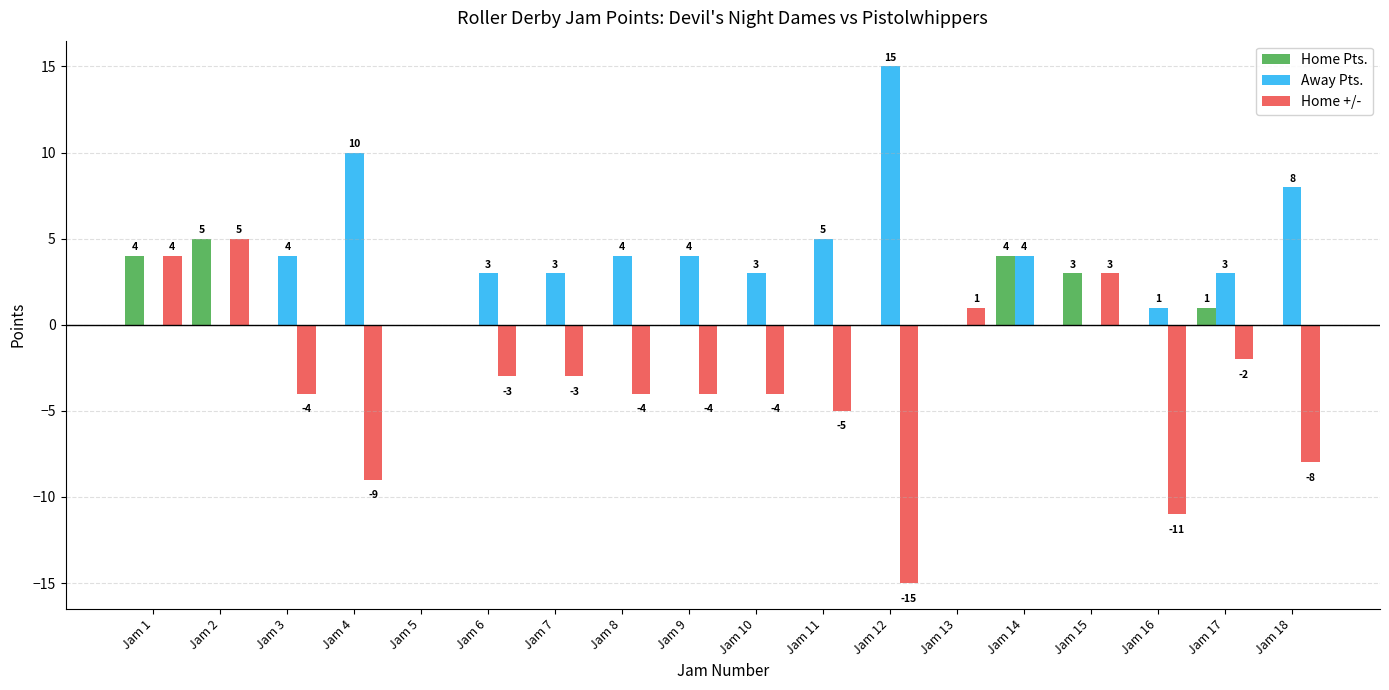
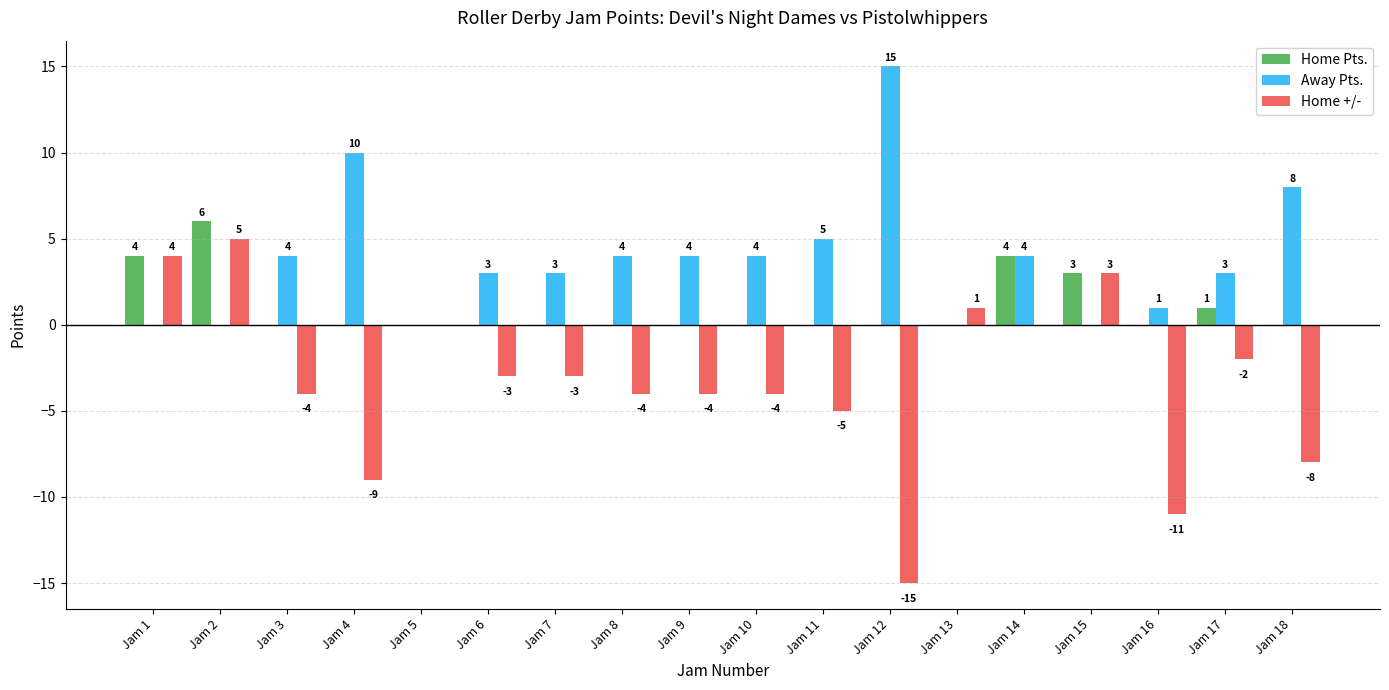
Home Pts., Jam 2: 5 -> 6
Away Pts., Jam 10: 3 -> 4
